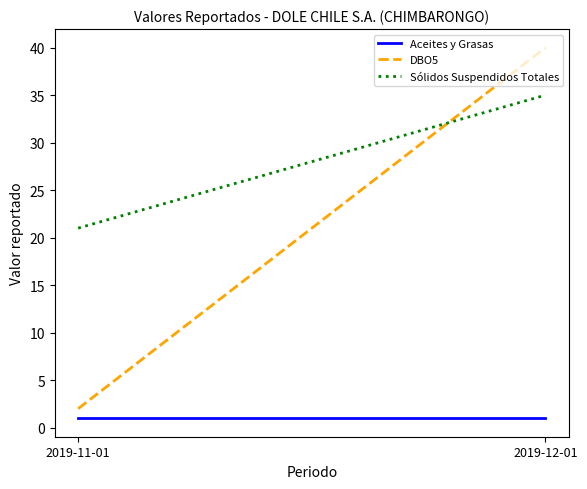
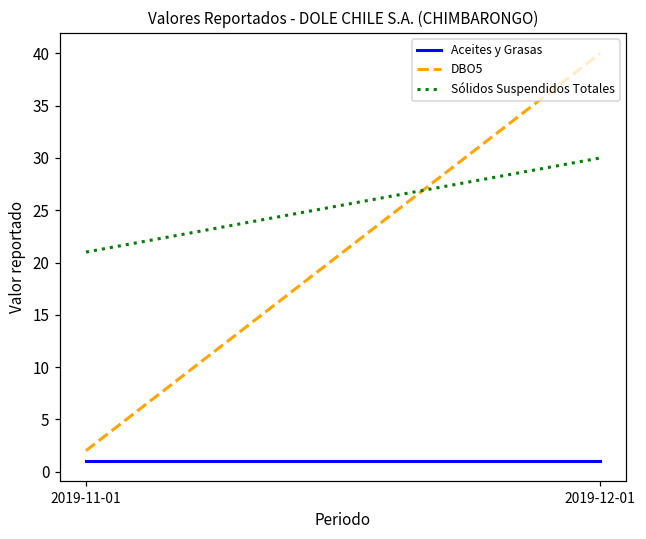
Sólidos Suspendidos Totales, 2019-12-01: 35 -> 30
